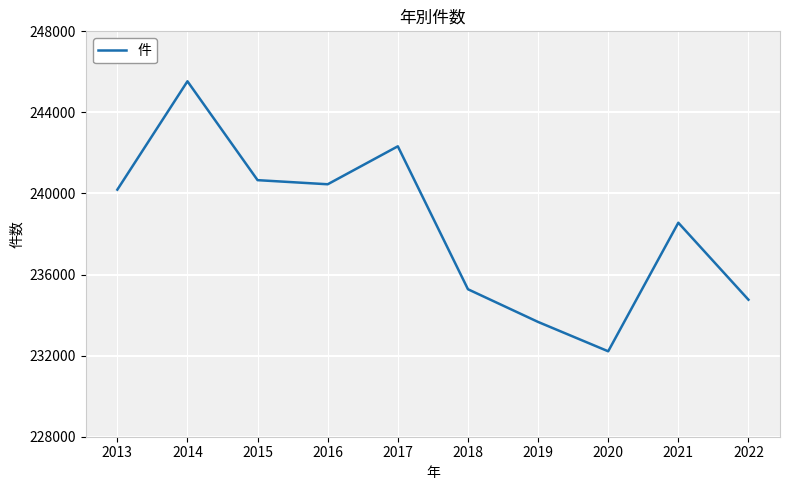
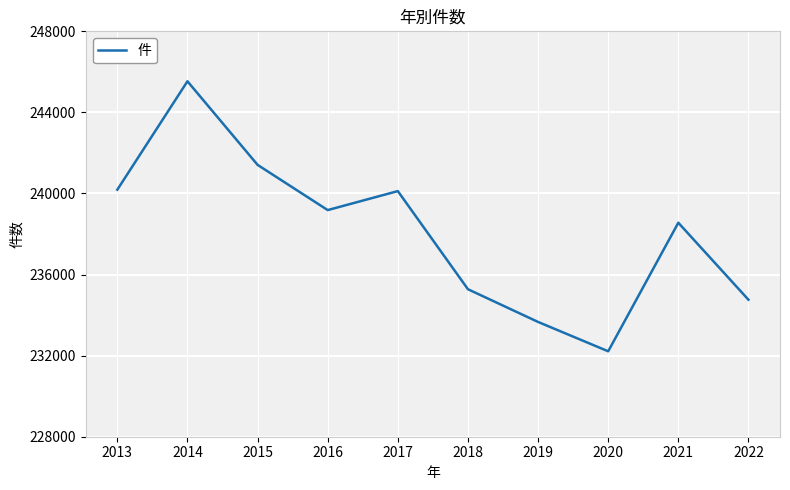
2015: 240700 -> 241400
2016: 240500 -> 239200
2017: 242300 -> 240100
